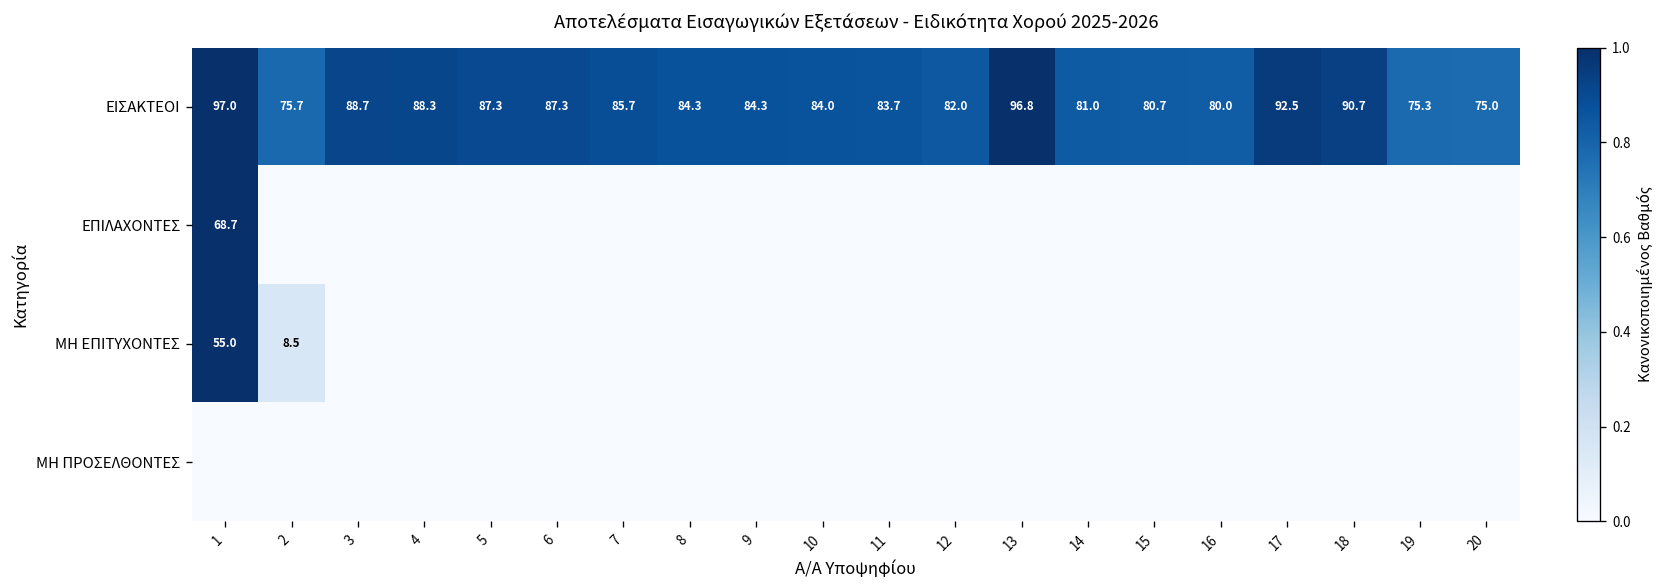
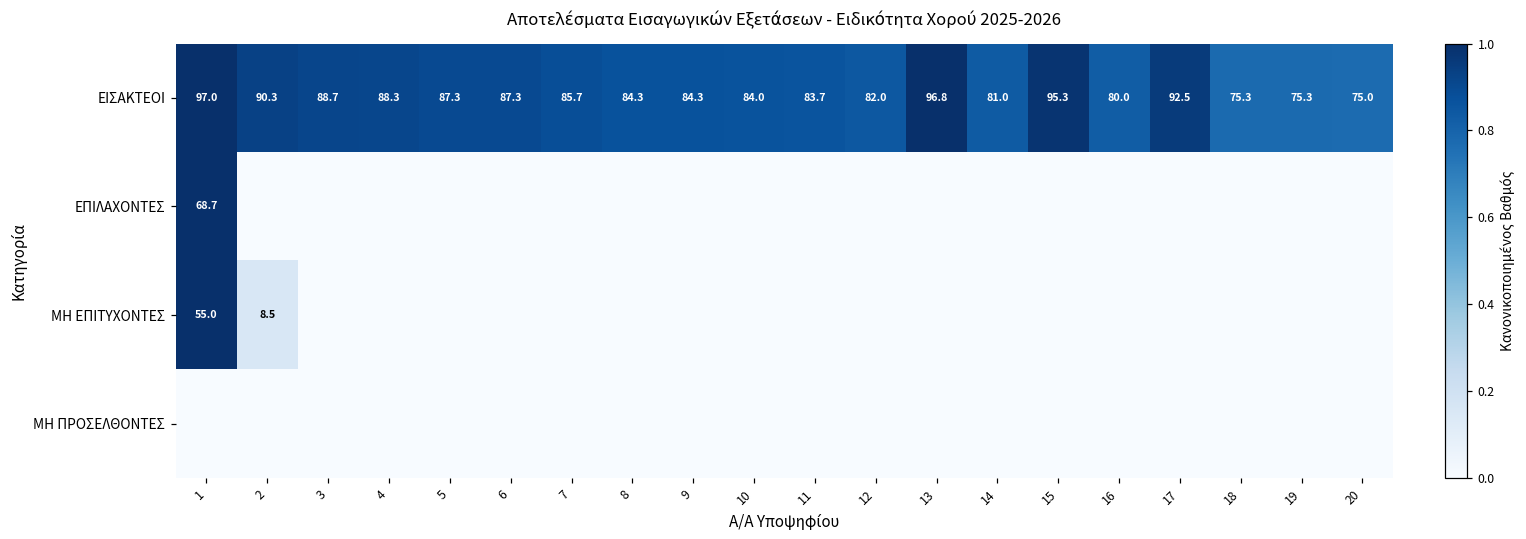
ΕΙΣΑΚΤΕΟΙ, 2: 75.7 -> 90.3
ΕΙΣΑΚΤΕΟΙ, 15: 80.7 -> 95.3
ΕΙΣΑΚΤΕΟΙ, 18: 90.7 -> 75.3
